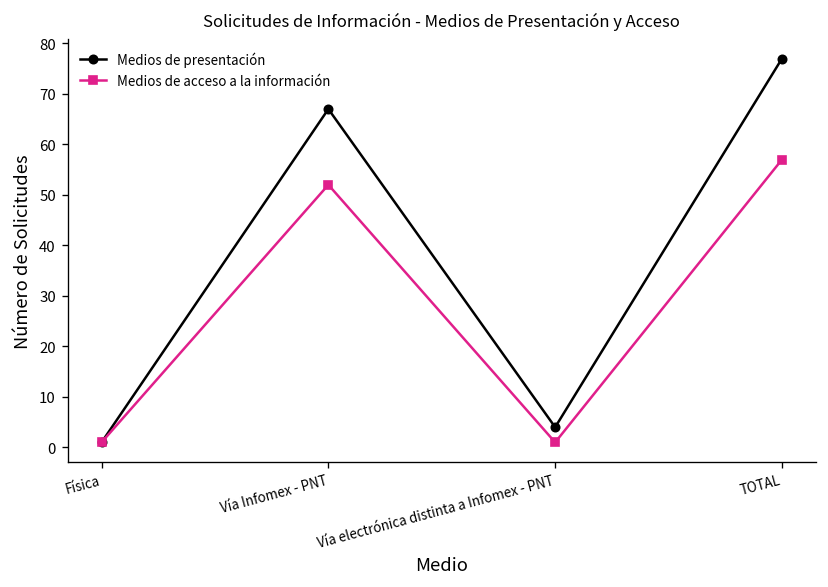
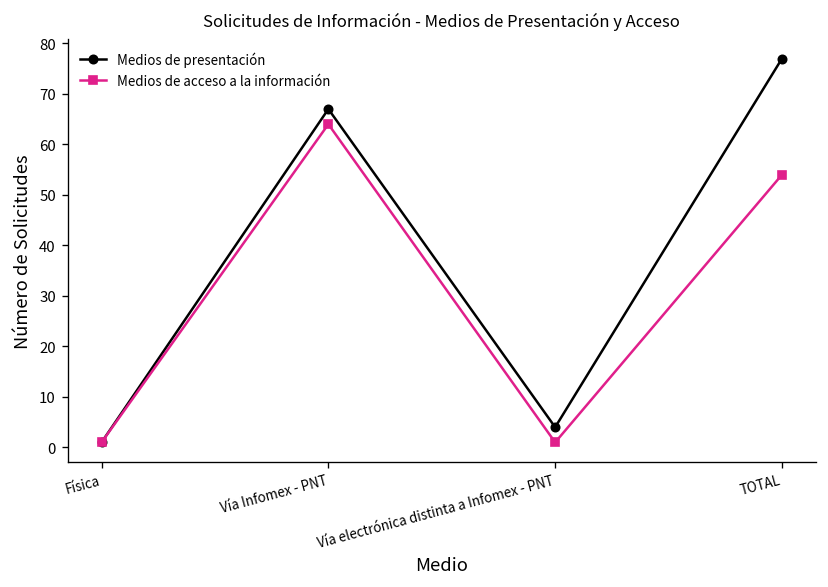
Medios de acceso a la información, Vía Infomex - PNT: 52 -> 64
Medios de acceso a la información, TOTAL: 57 -> 54
